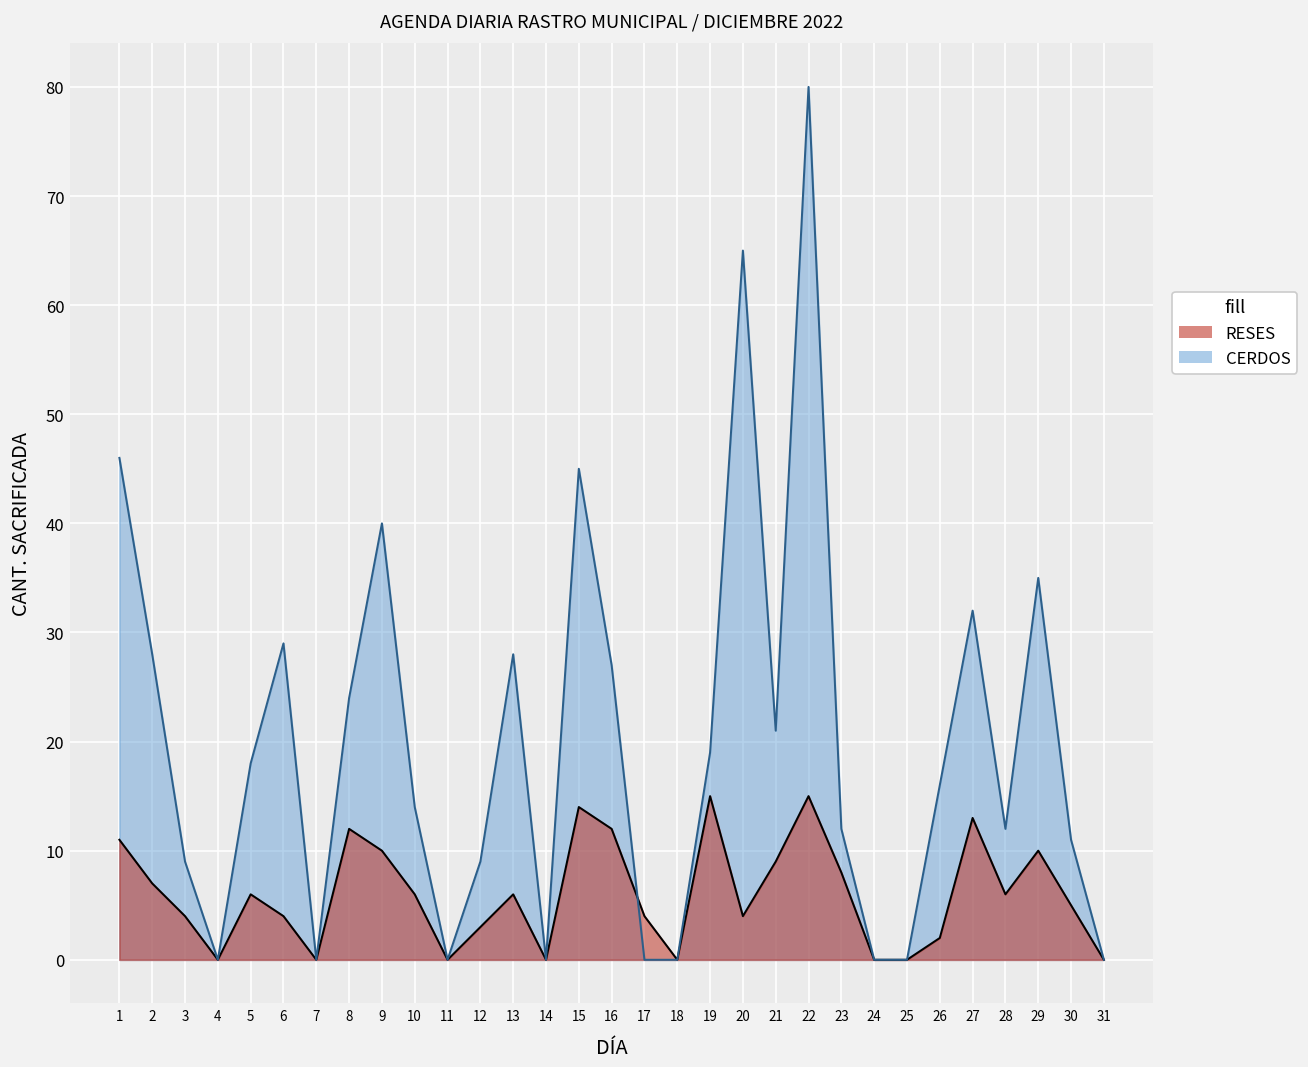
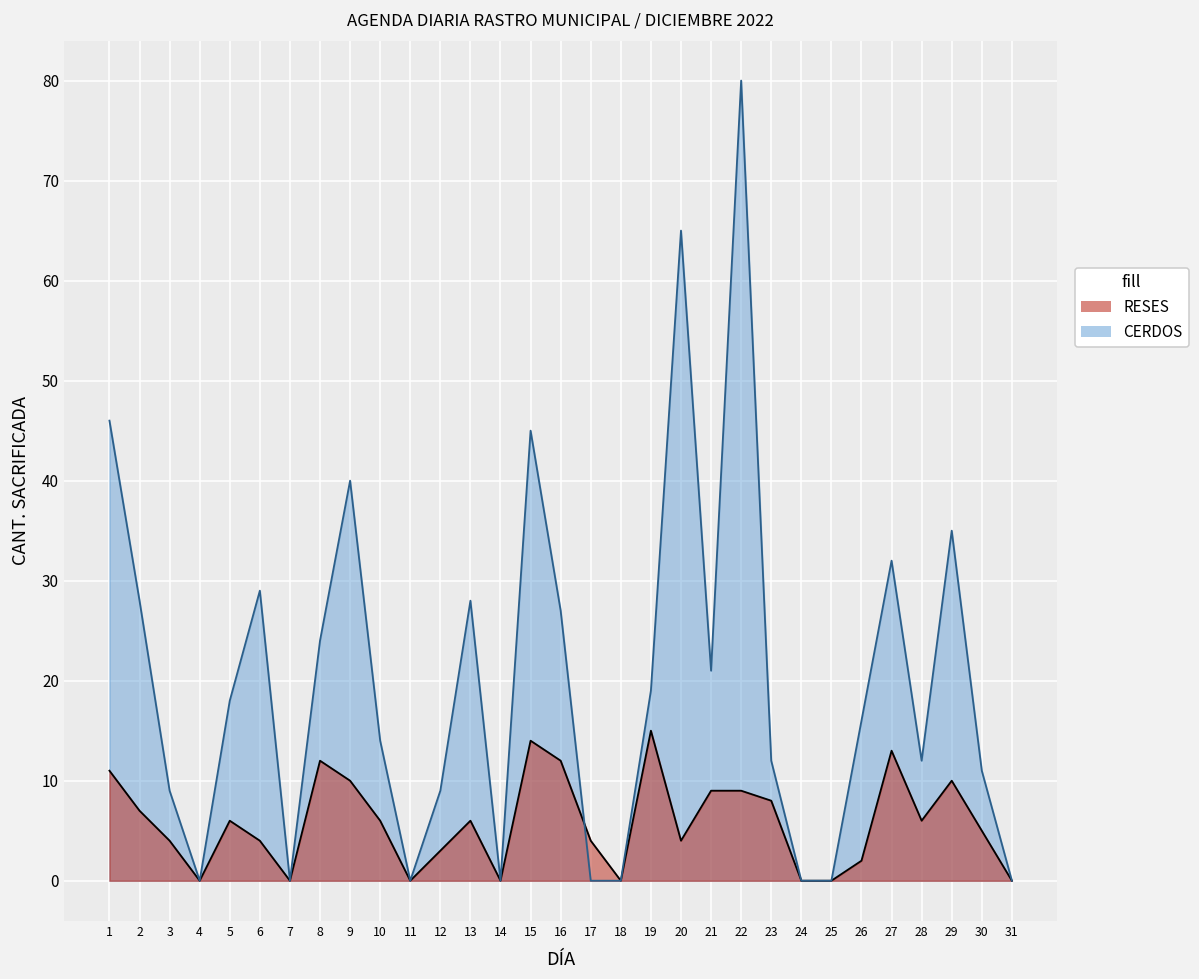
RESES, 22: 15 -> 9
